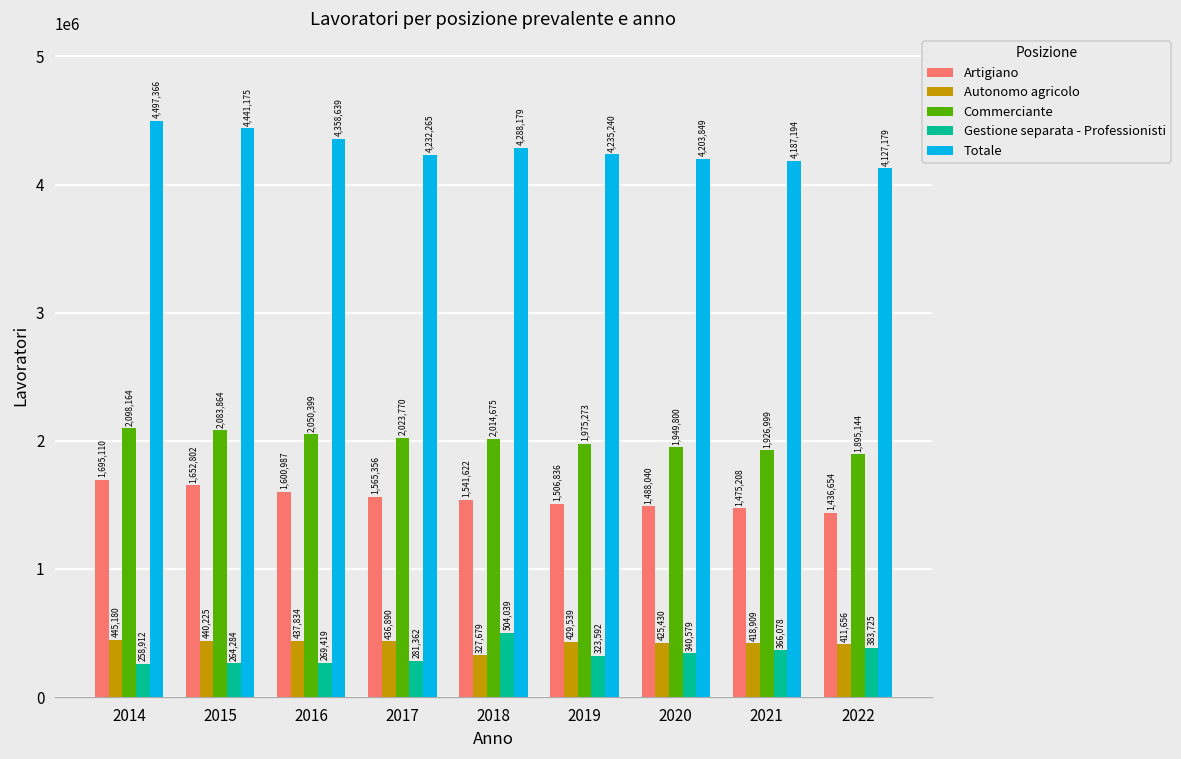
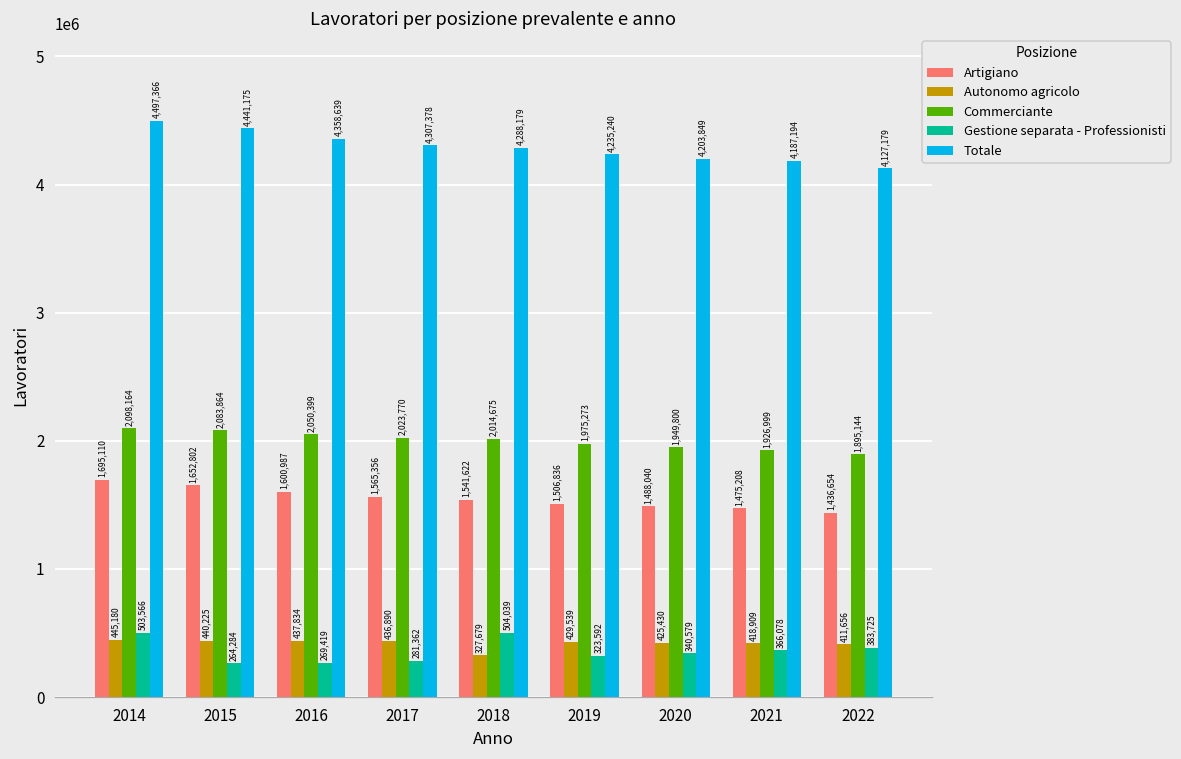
Gestione separata - Professionisti, 2014: 258,912 -> 503,566
Totale, 2017: 4,232,265 -> 4,307,378
